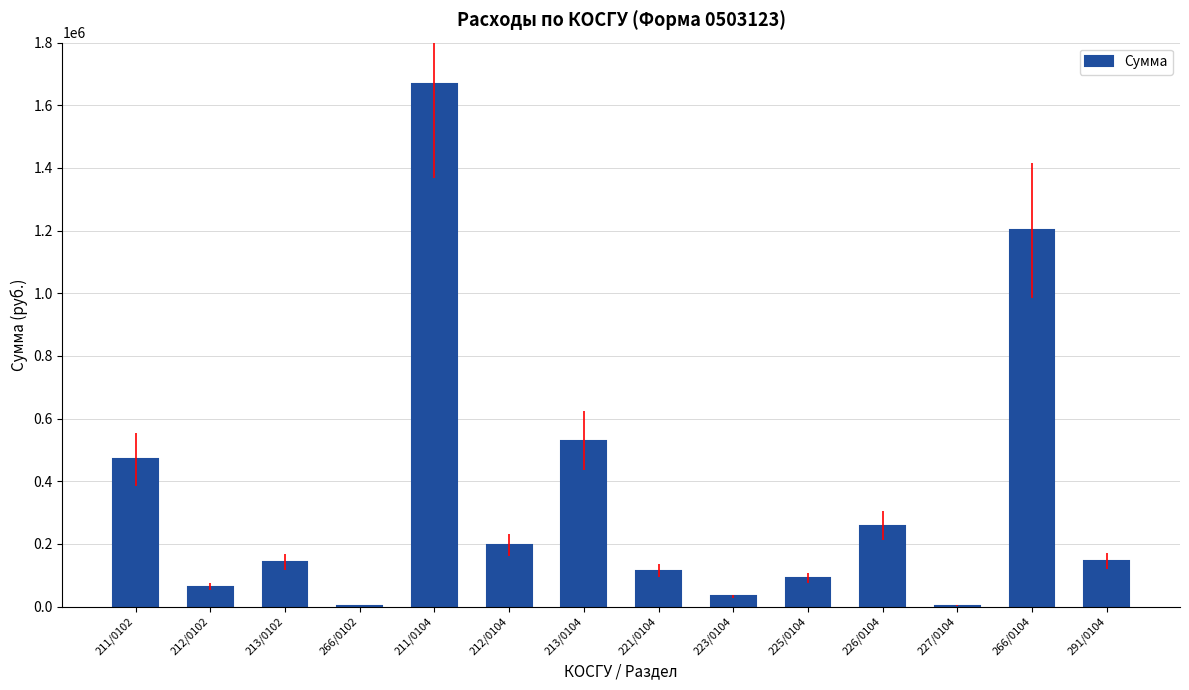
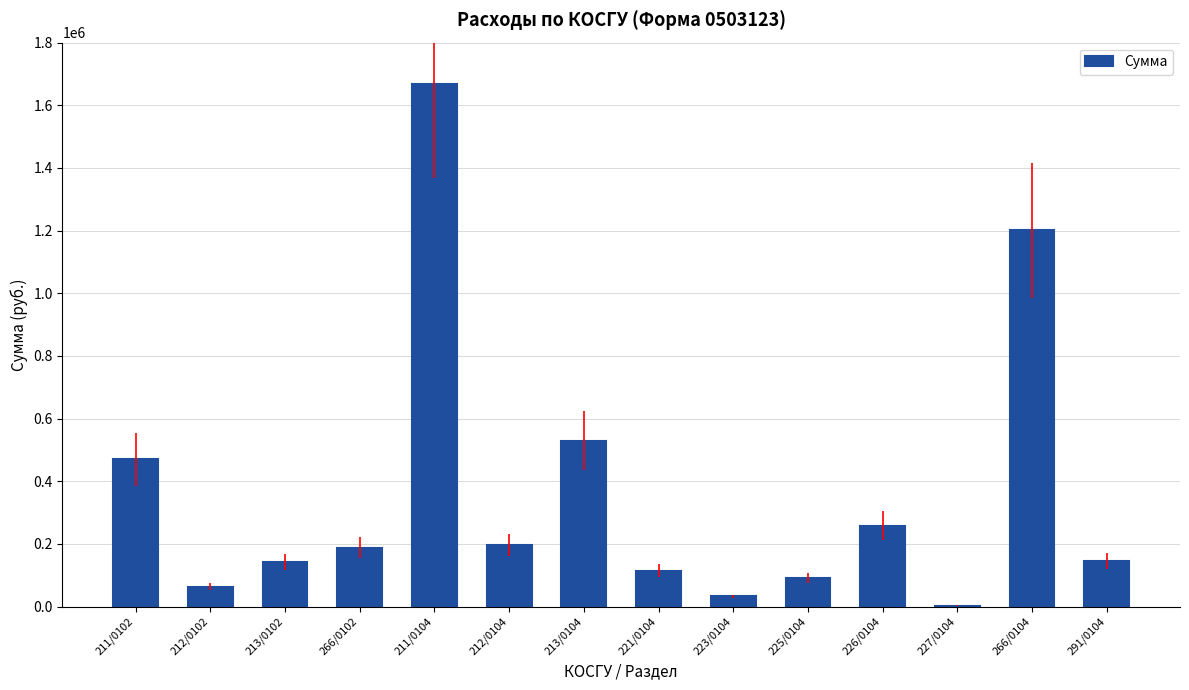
266/0102: 0 -> 190000
